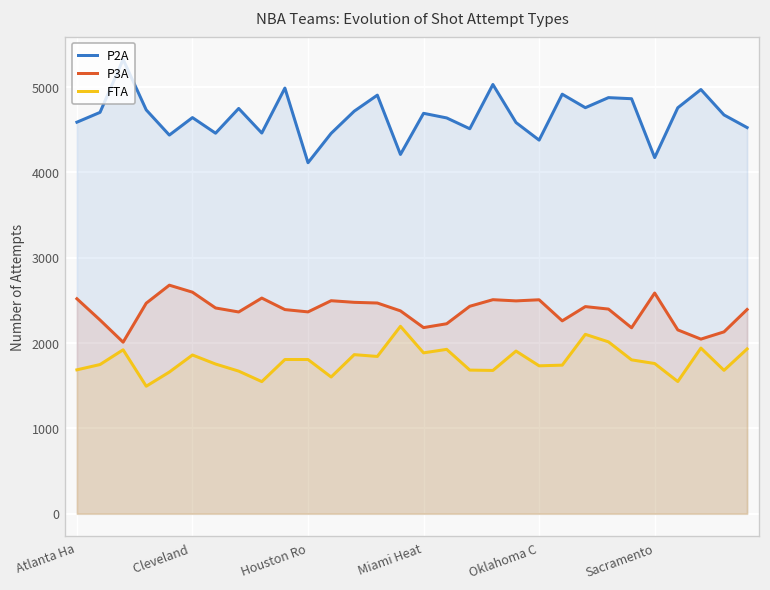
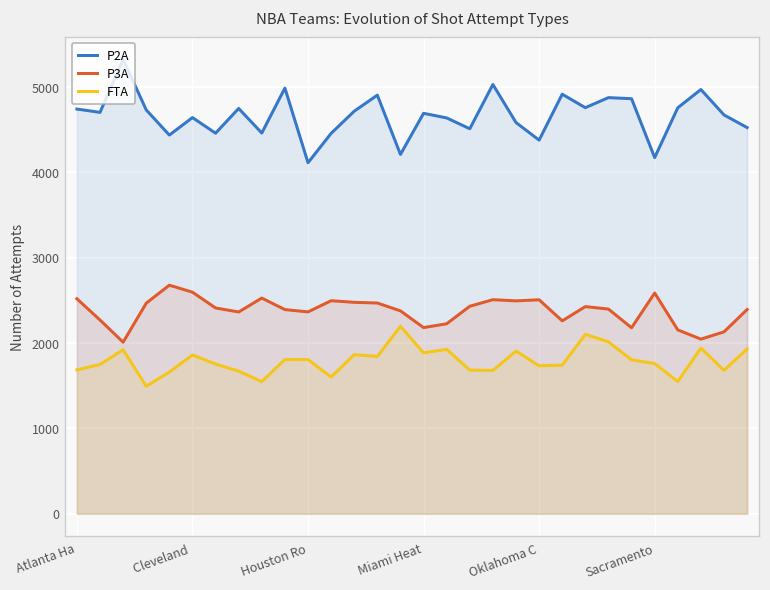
P2A, Atlanta Ha: 4600 -> 4700
